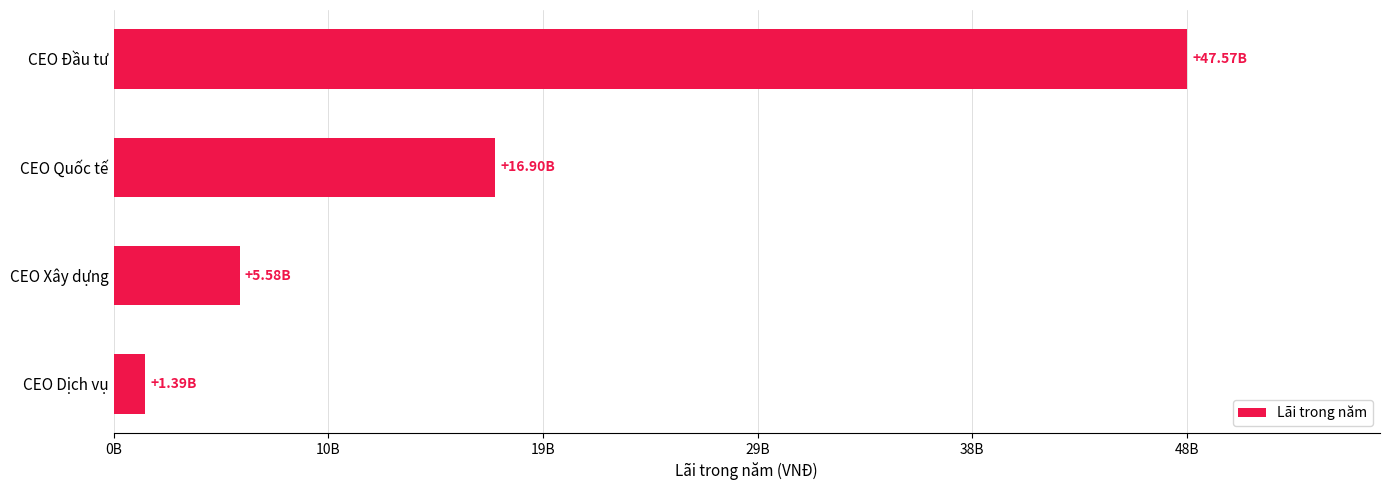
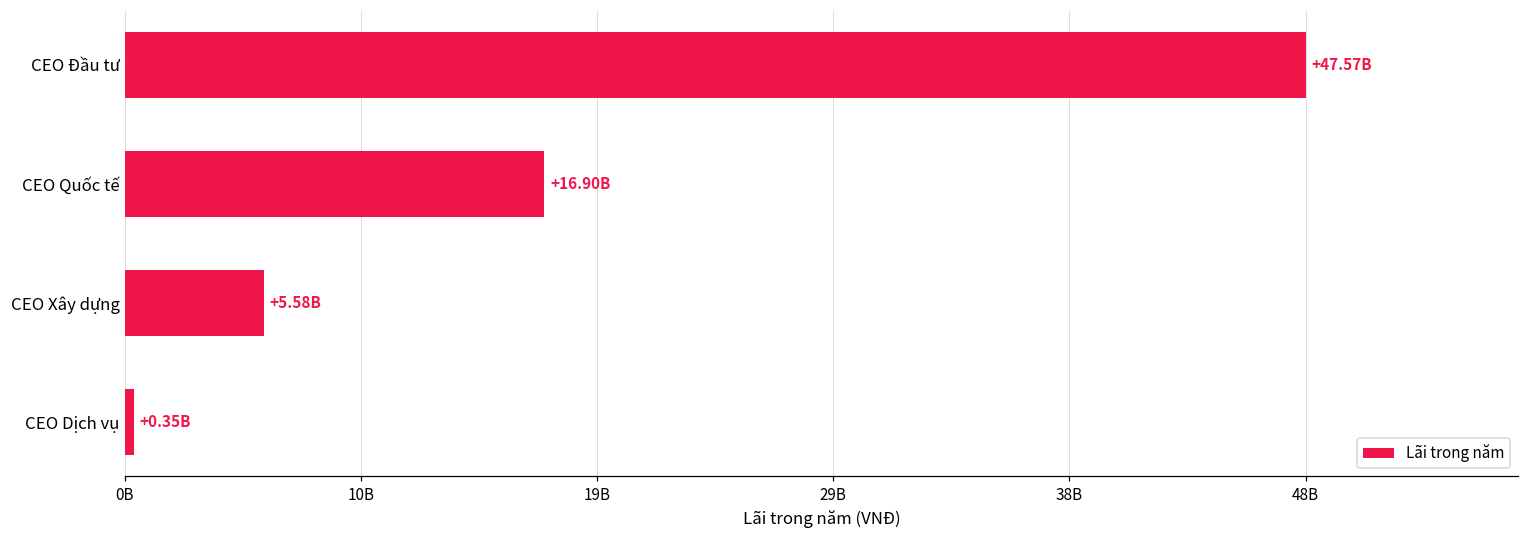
CEO Dịch vụ: +1.39B -> +0.35B
